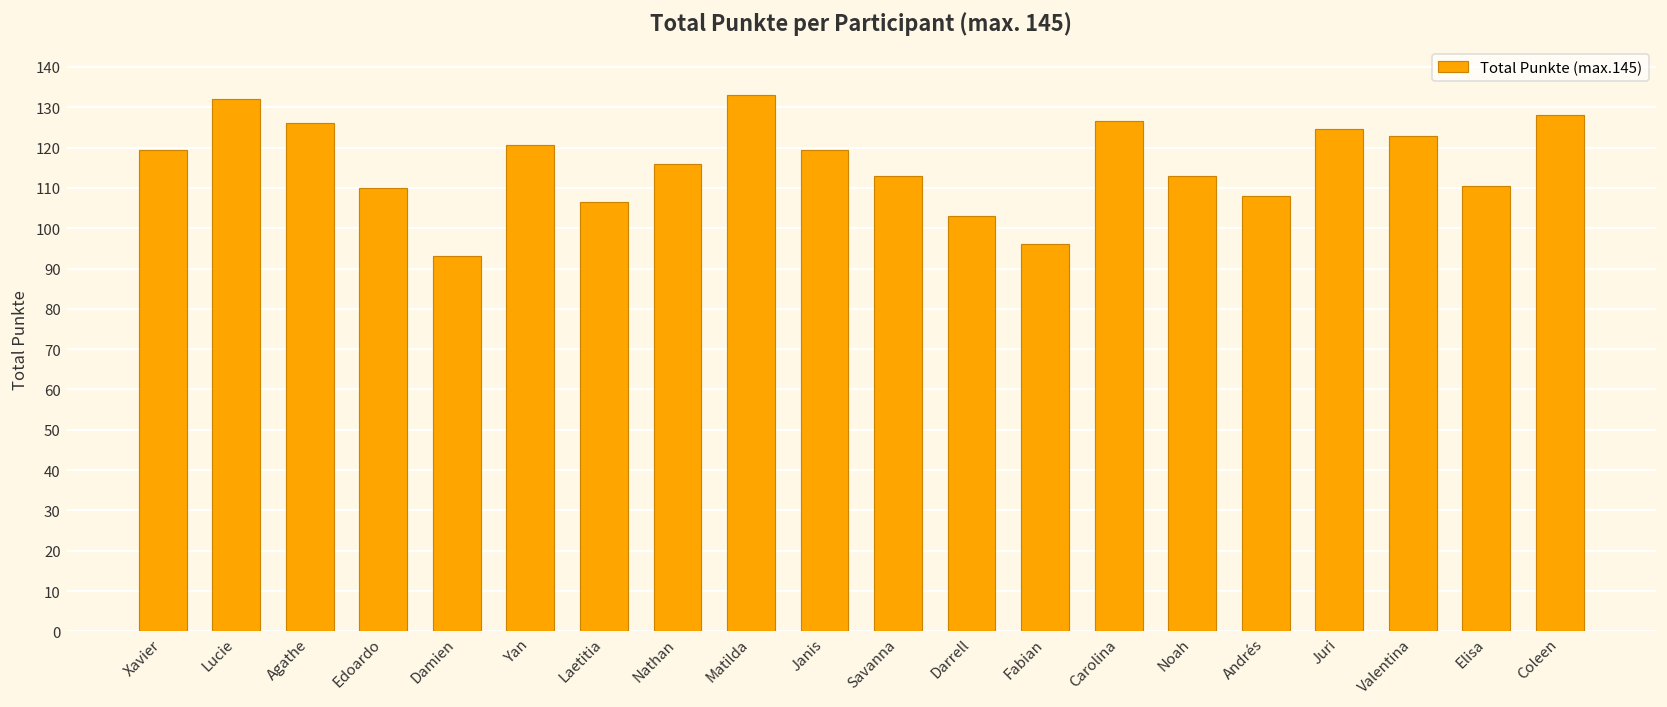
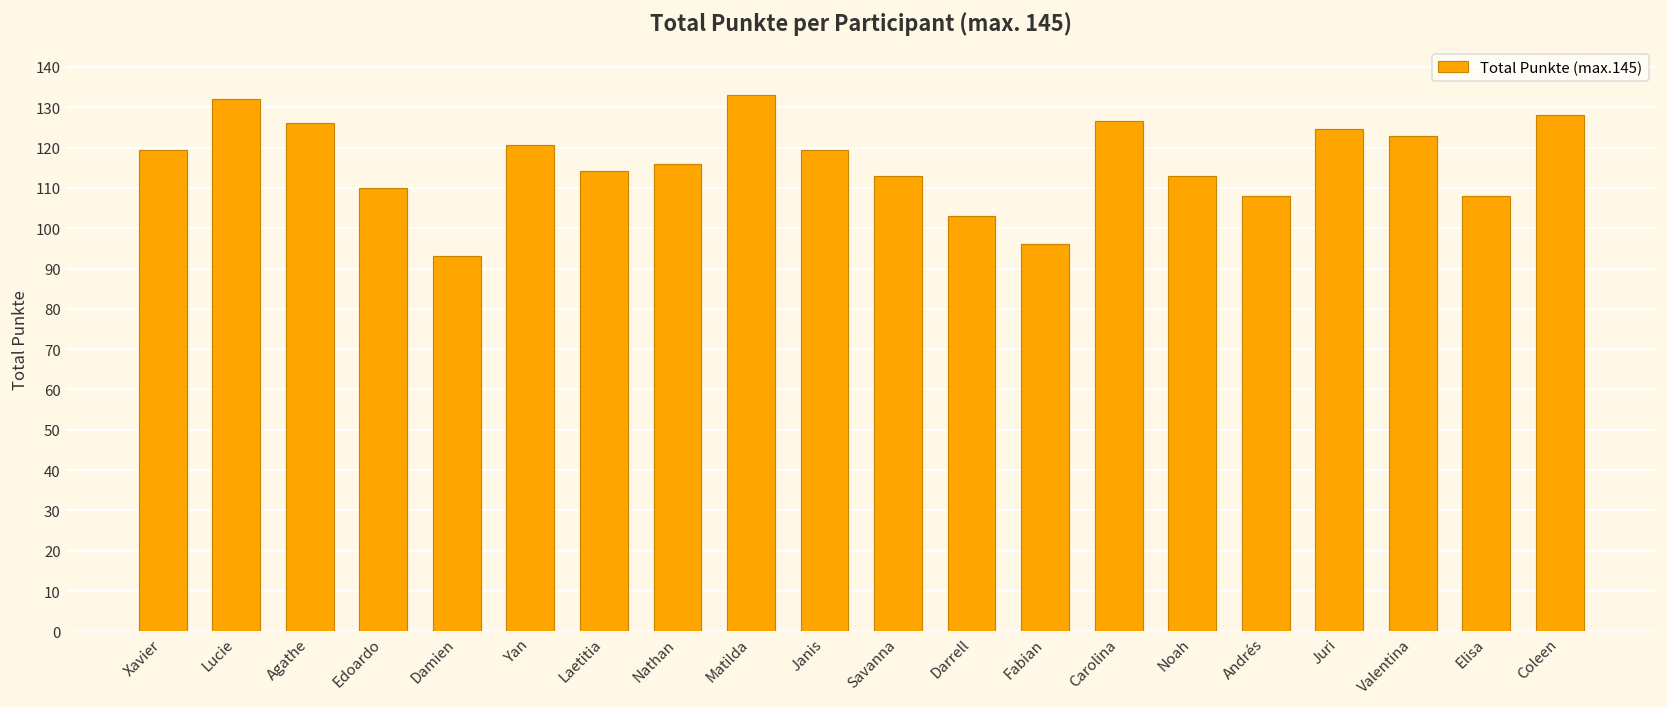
Laetitia: 107 -> 114
Elisa: 110 -> 108
